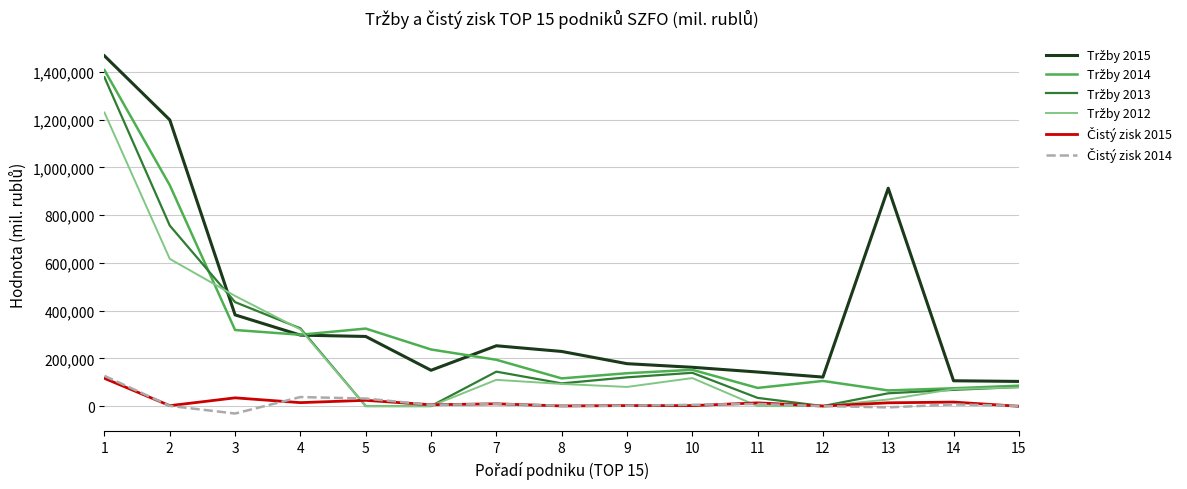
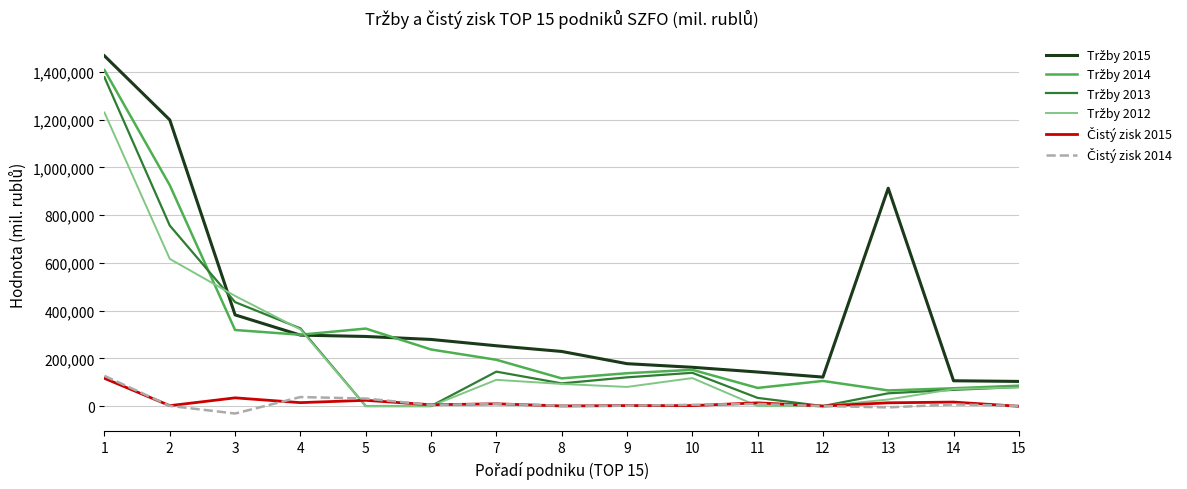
Tržby 2015, 6: 150,000 -> 280,000
